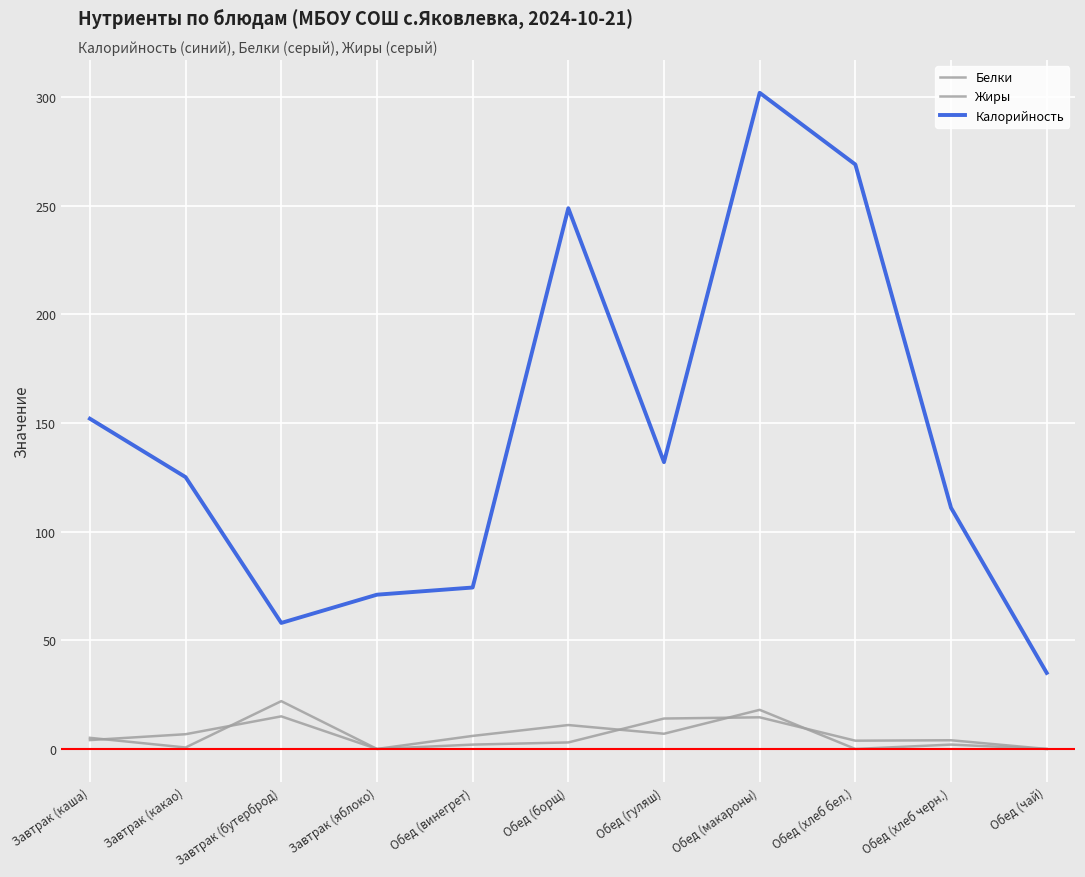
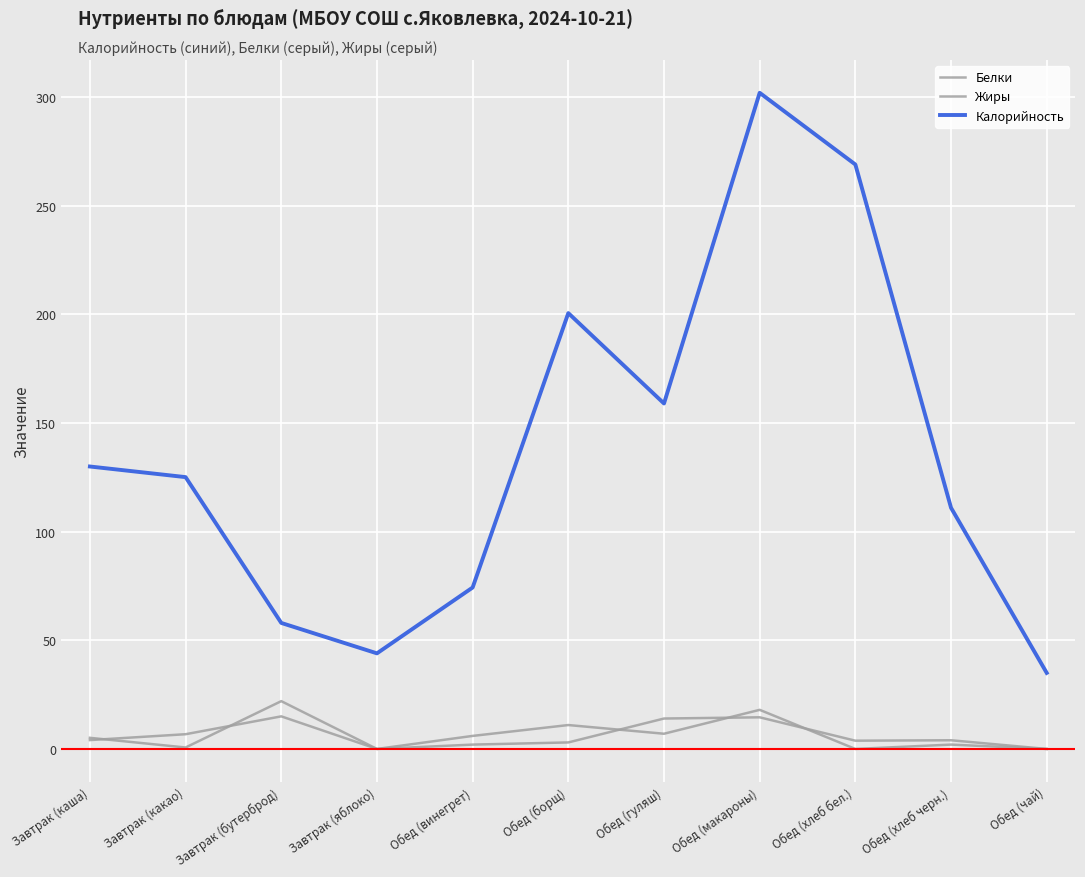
Калорийность, Завтрак (каша): 152 -> 130
Калорийность, Завтрак (яблоко): 71 -> 44
Калорийность, Обед (борщ): 249 -> 201
Калорийность, Обед (гуляш): 132 -> 159
